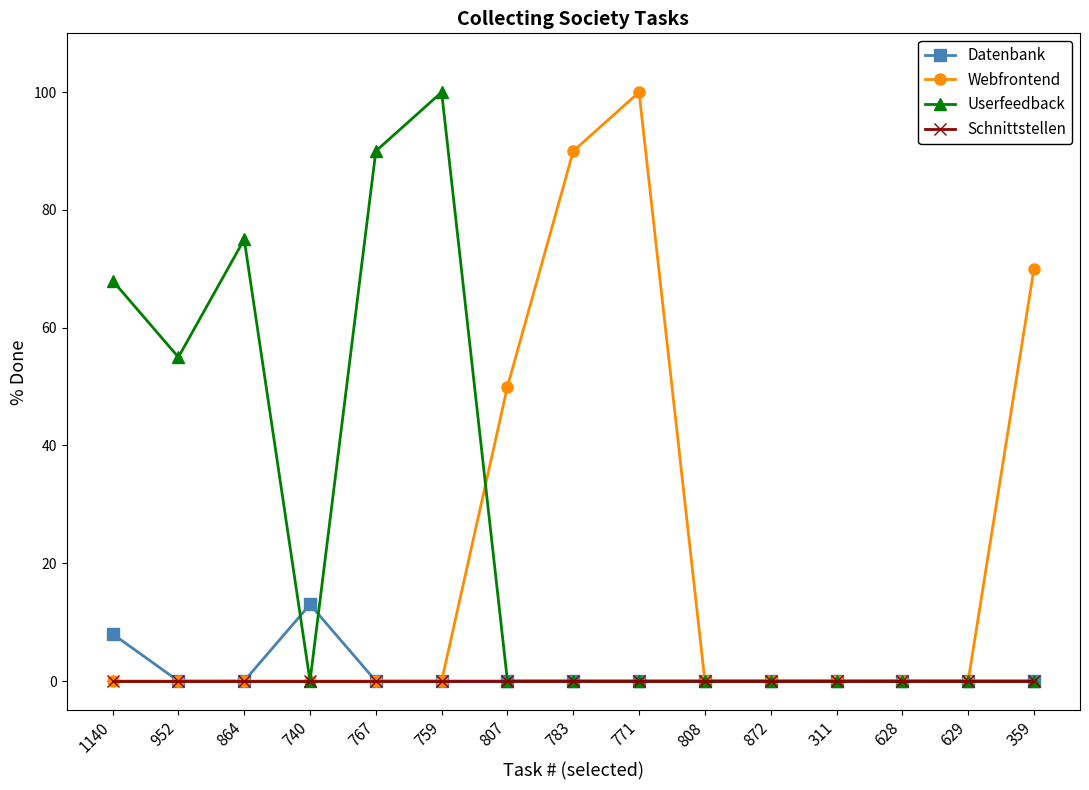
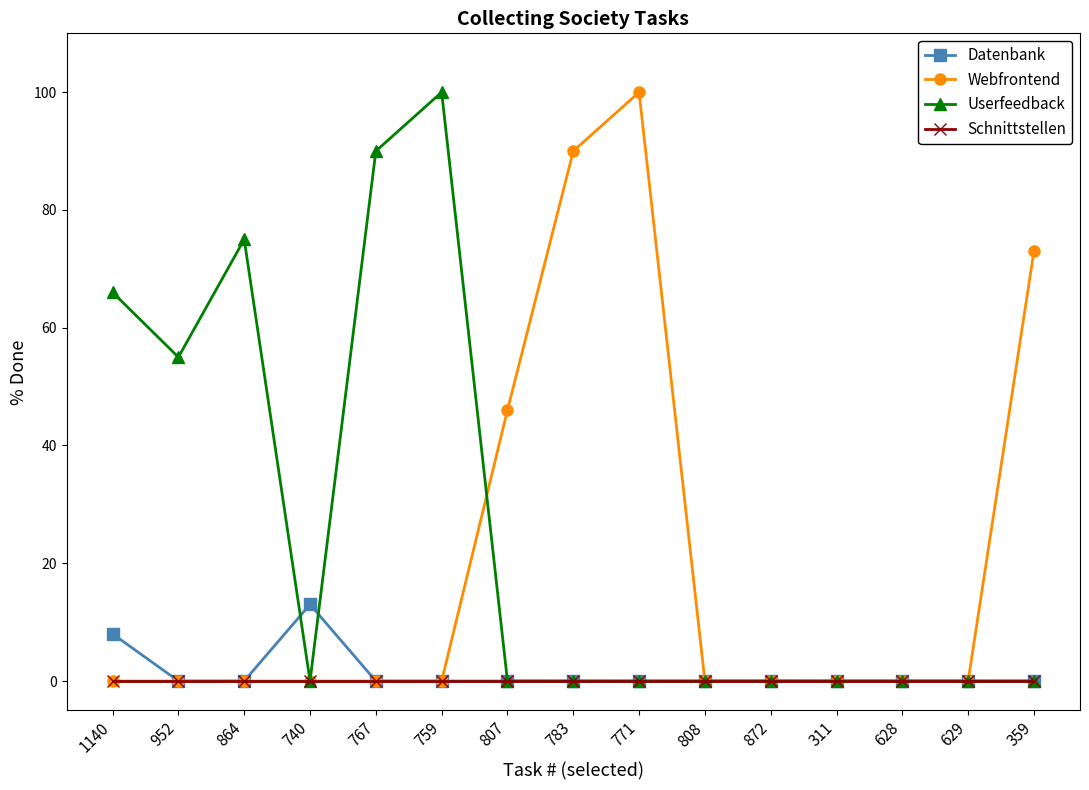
Userfeedback, 1140: 68 -> 66
Webfrontend, 807: 50 -> 46
Webfrontend, 359: 70 -> 73
